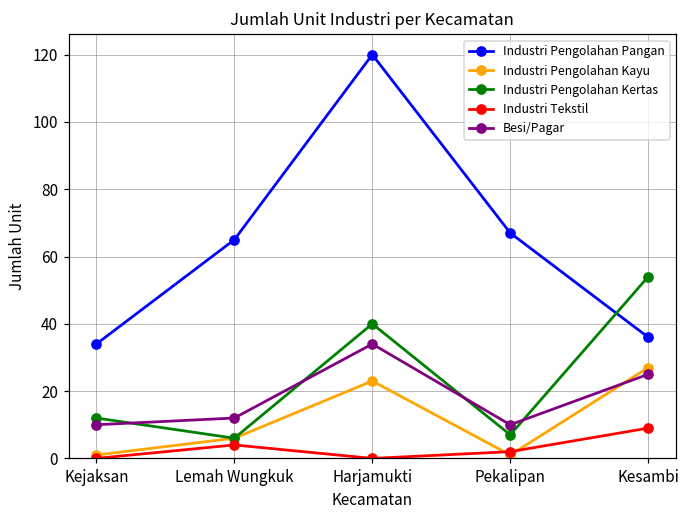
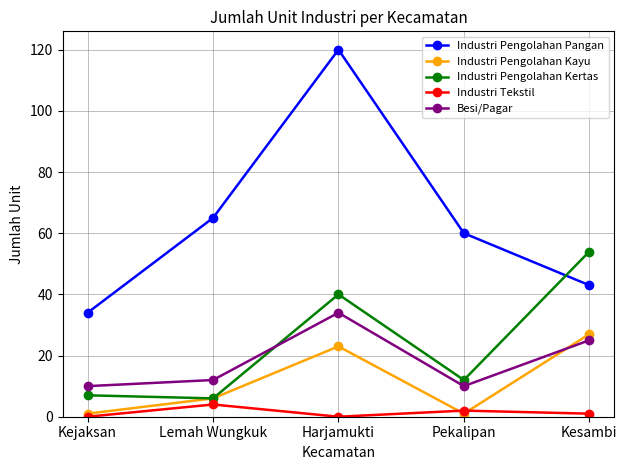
Industri Pengolahan Kertas, Kejaksan: 12 -> 7
Industri Pengolahan Pangan, Pekalipan: 67 -> 60
Industri Pengolahan Kertas, Pekalipan: 7 -> 12
Industri Pengolahan Pangan, Kesambi: 36 -> 43
Industri Tekstil, Kesambi: 9 -> 1
